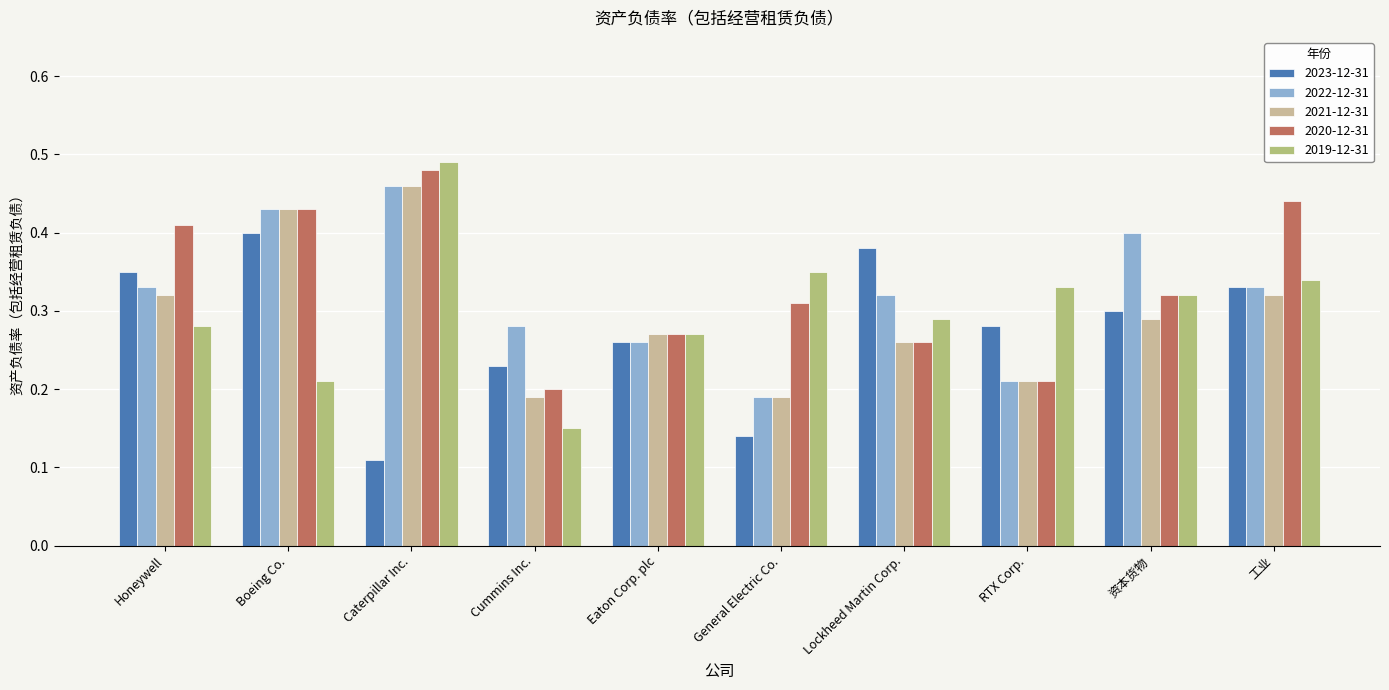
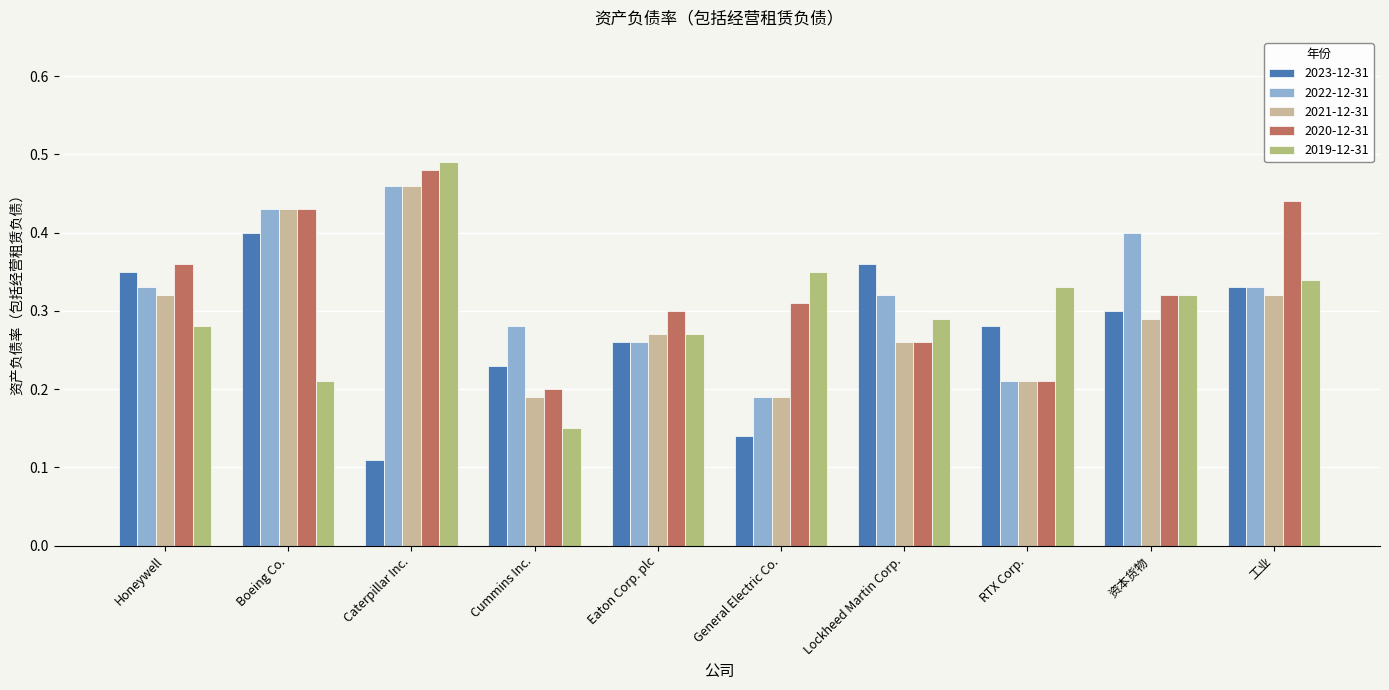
2020-12-31, Honeywell: 0.41 -> 0.36
2020-12-31, Eaton Corp. plc: 0.27 -> 0.30
2023-12-31, Lockheed Martin Corp.: 0.38 -> 0.36
